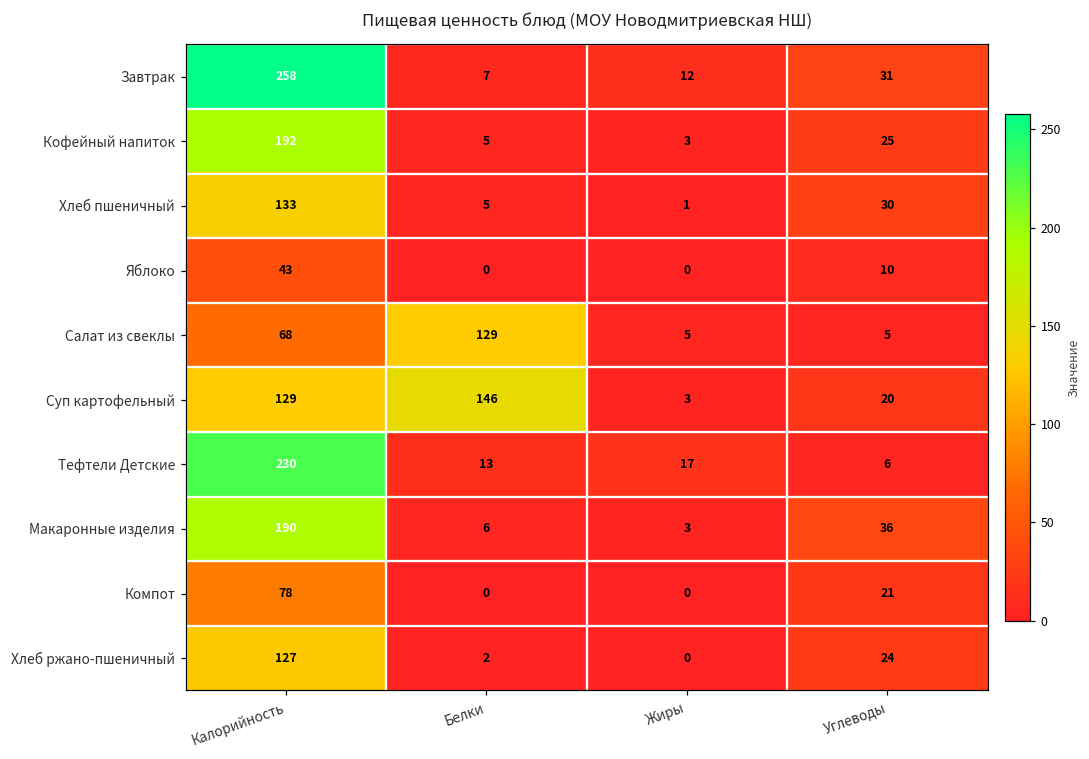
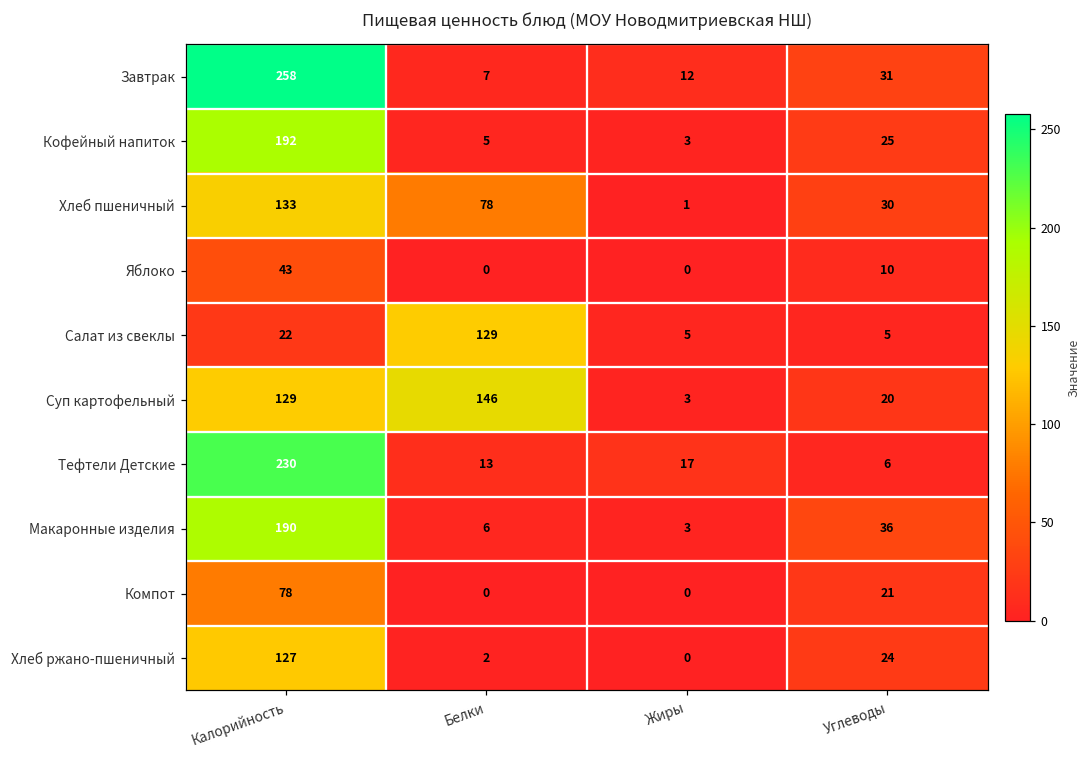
Хлеб пшеничный, Белки: 5 -> 78
Салат из свеклы, Калорийность: 68 -> 22
